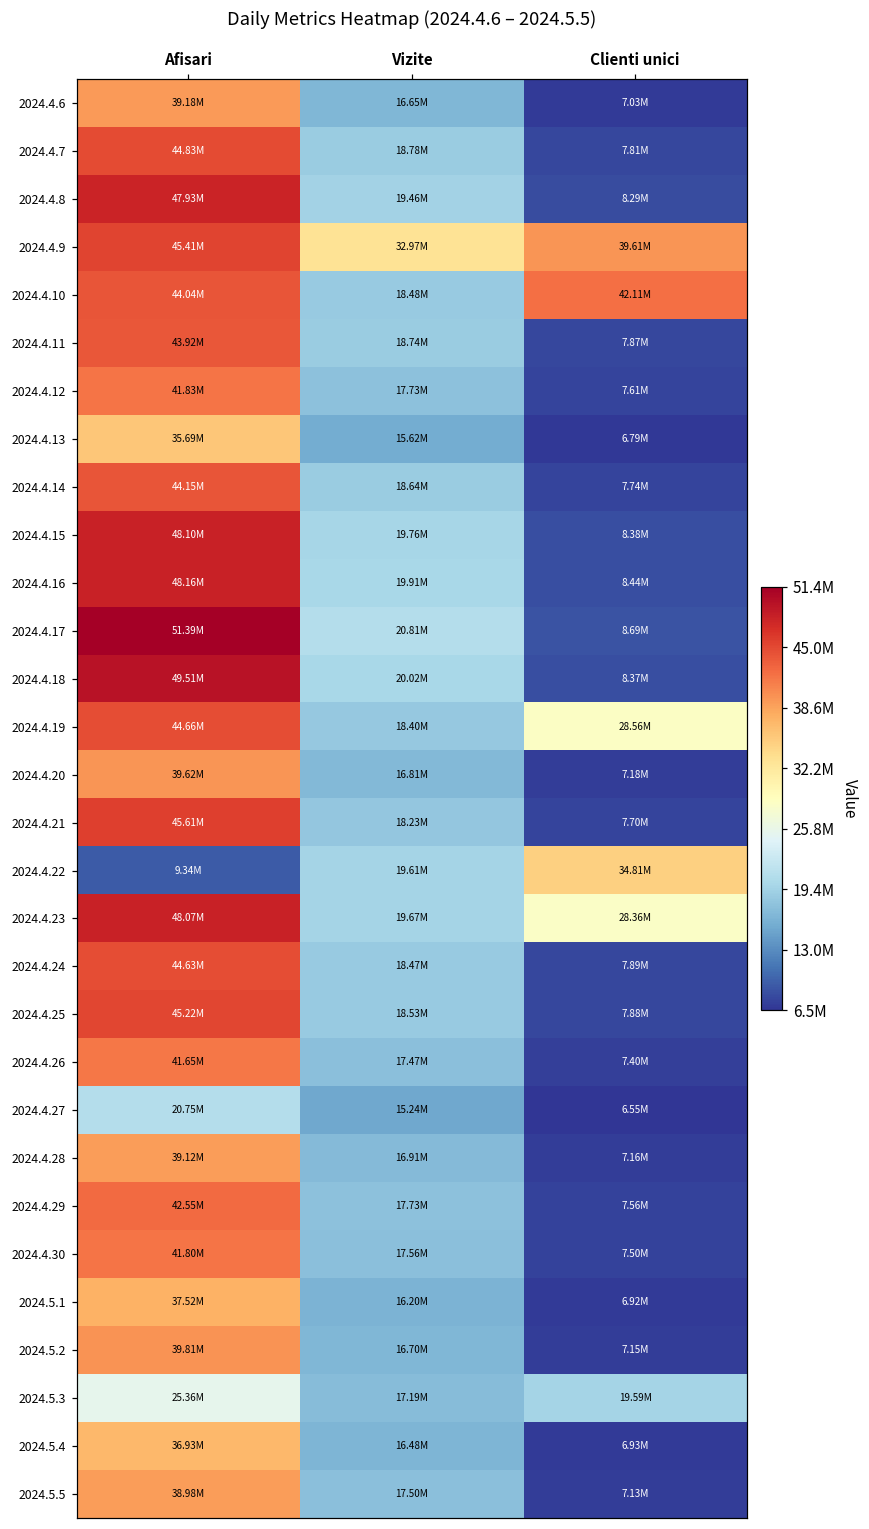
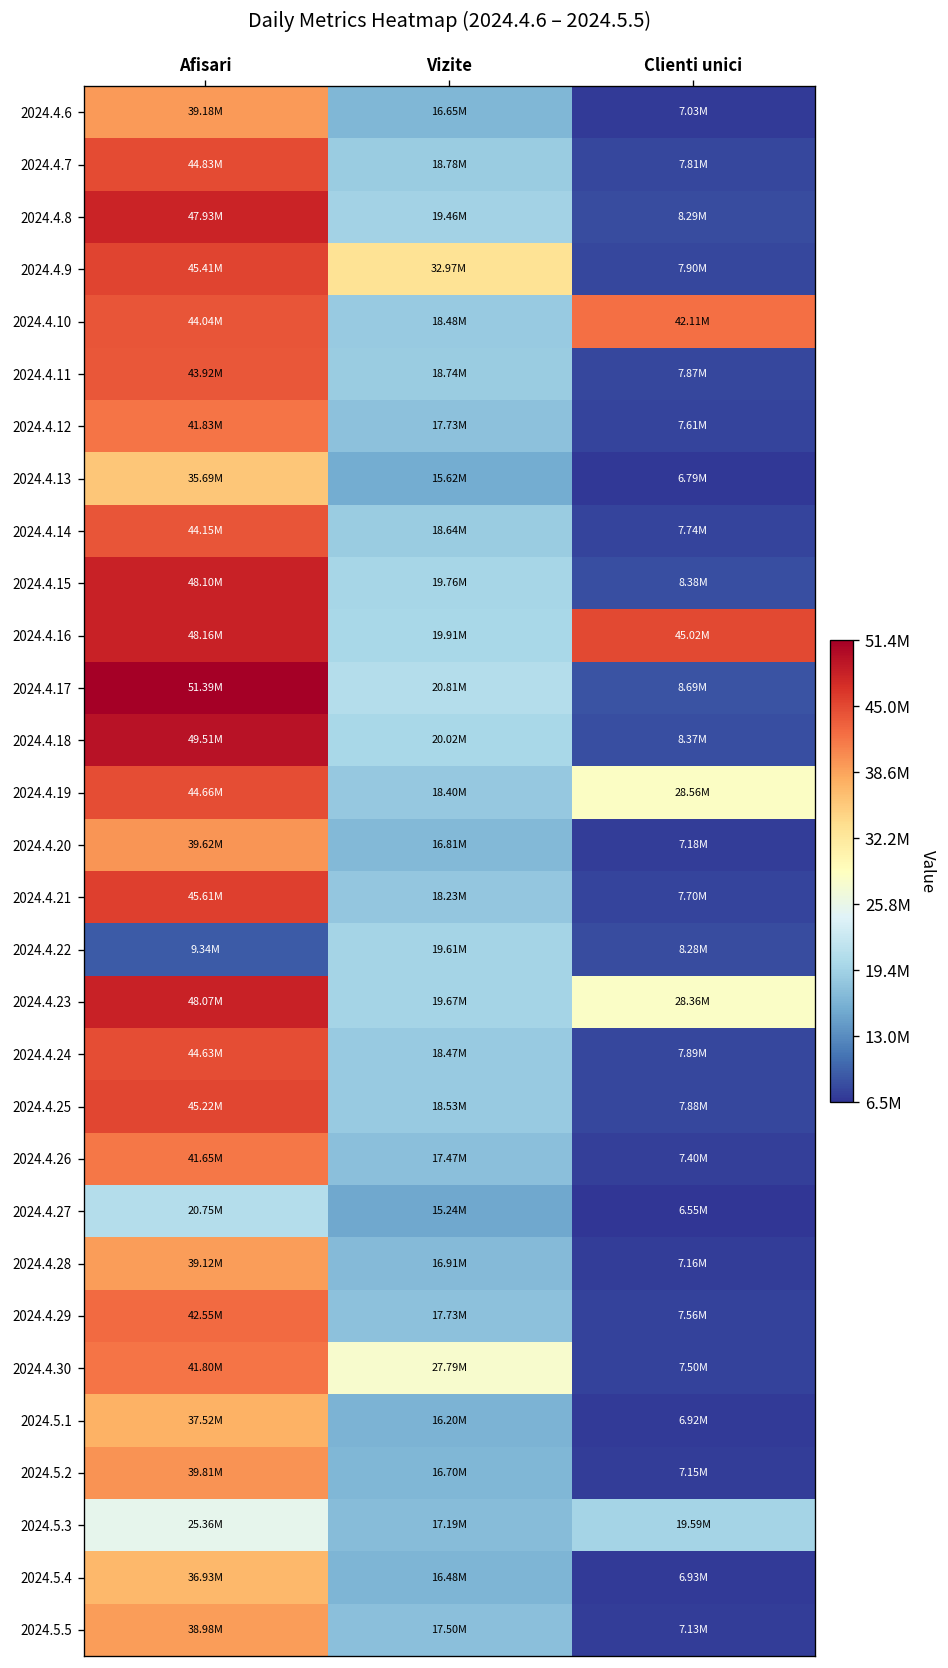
2024.4.9, Clienti unici: 39.61M -> 7.90M
2024.4.16, Clienti unici: 8.44M -> 45.02M
2024.4.22, Clienti unici: 34.81M -> 8.28M
2024.4.30, Vizite: 17.56M -> 27.79M
